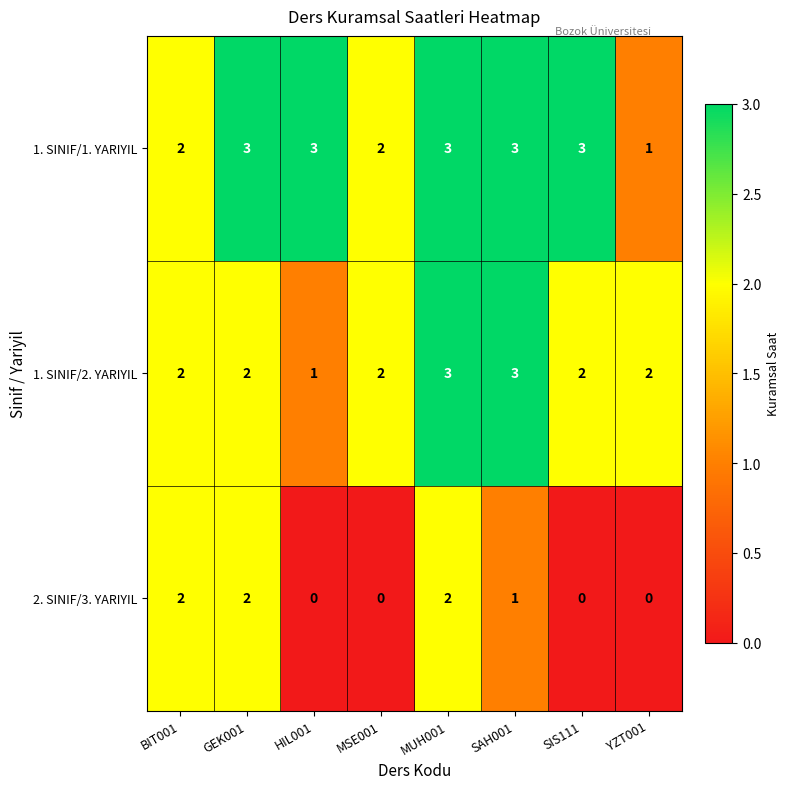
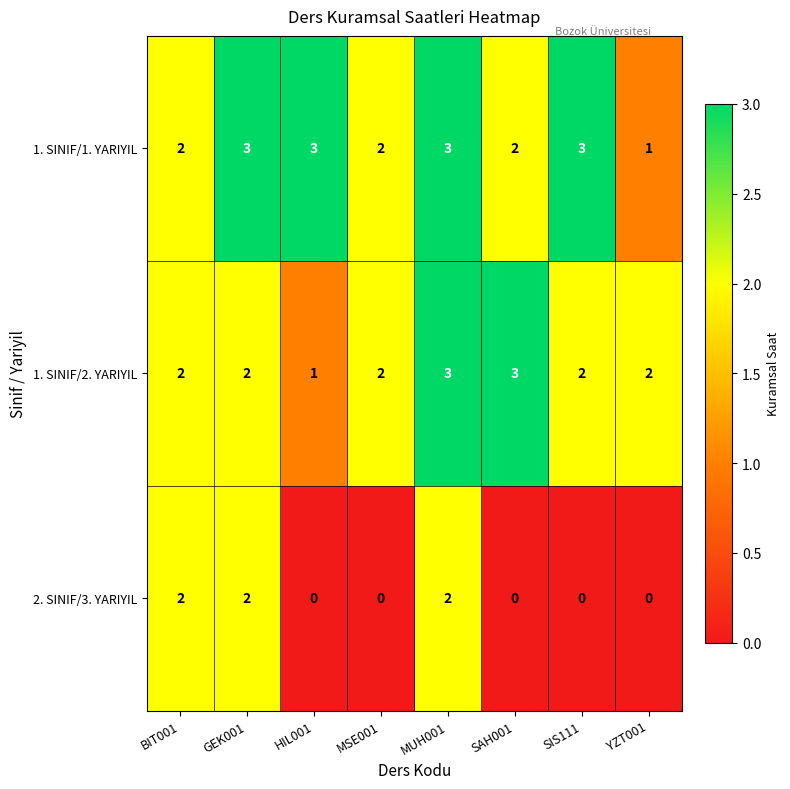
1. SINIF/1. YARIYIL, SAH001: 3 -> 2
2. SINIF/3. YARIYIL, SAH001: 1 -> 0
